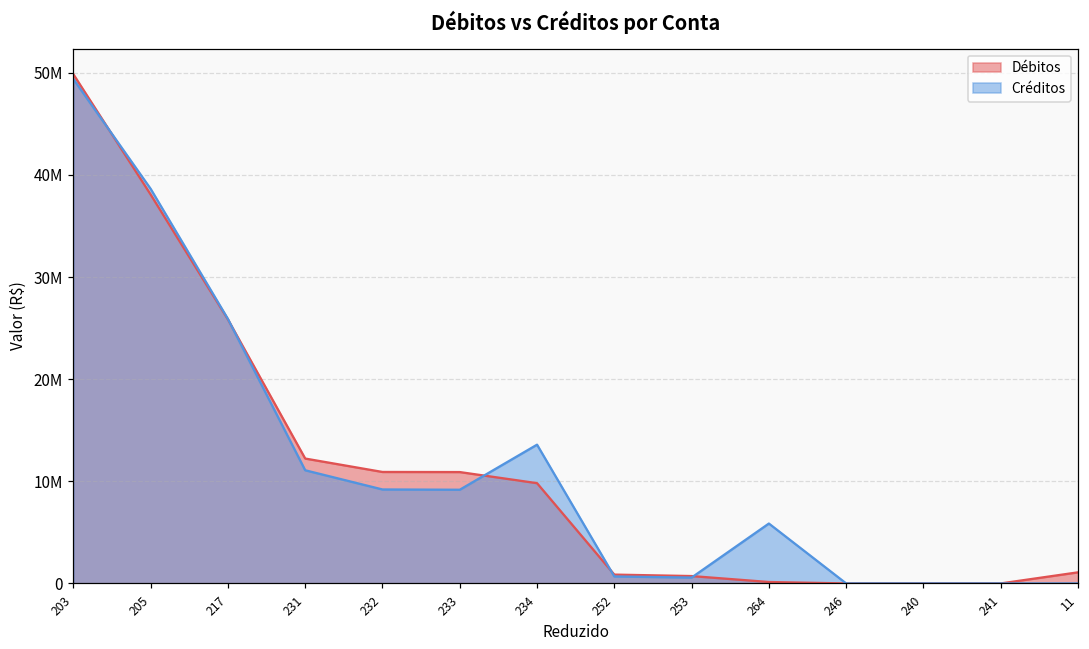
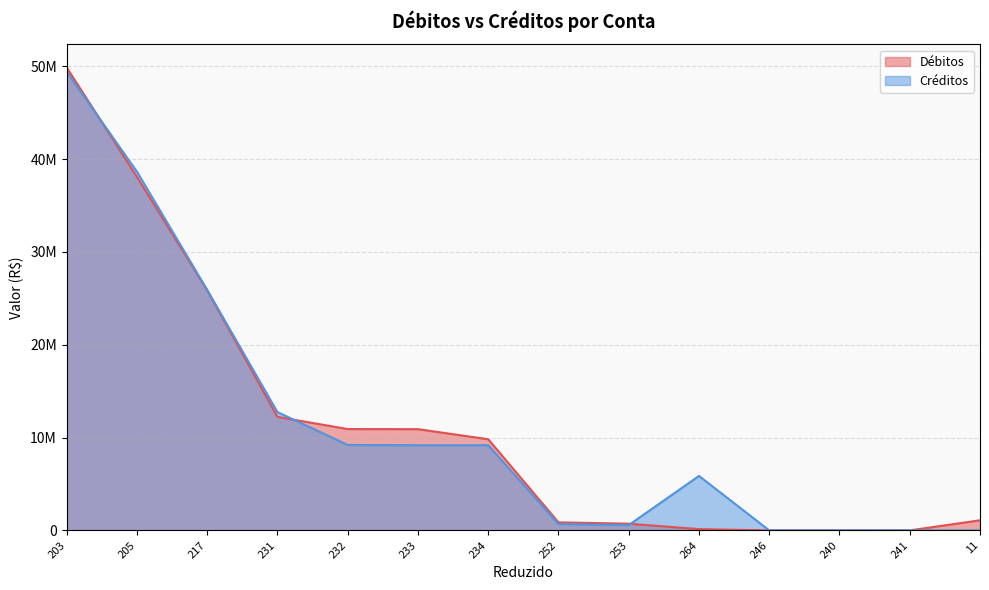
Créditos, 231: 11000000 -> 13000000
Créditos, 234: 14000000 -> 9000000
